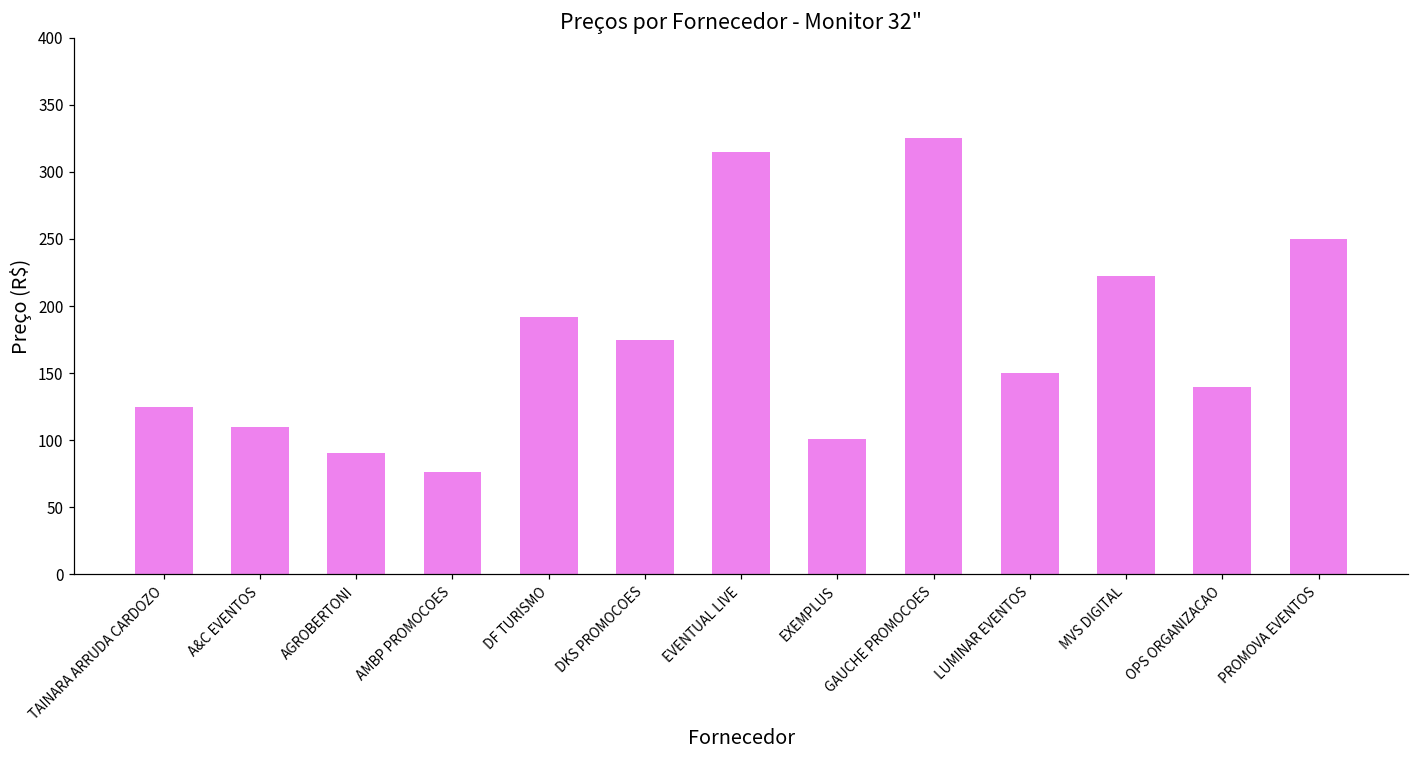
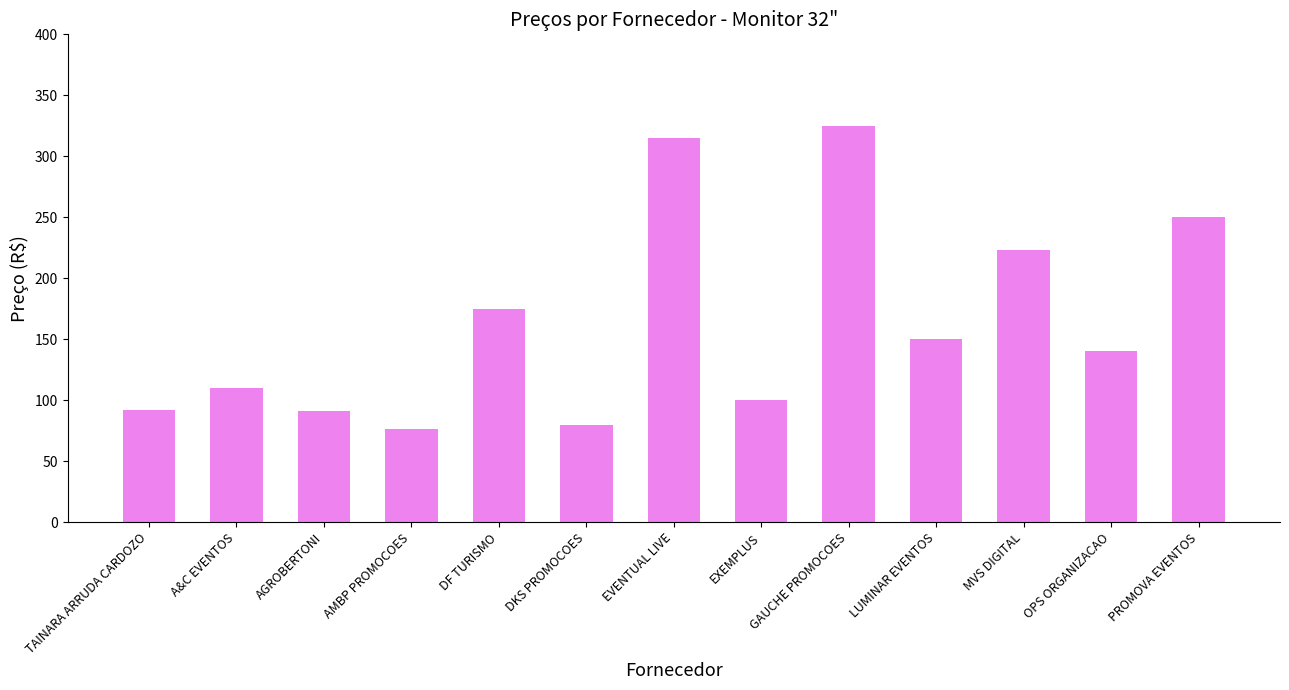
TAINARA ARRUDA CARDOZO: 125 -> 92
DF TURISMO: 192 -> 175
DKS PROMOCOES: 175 -> 80
